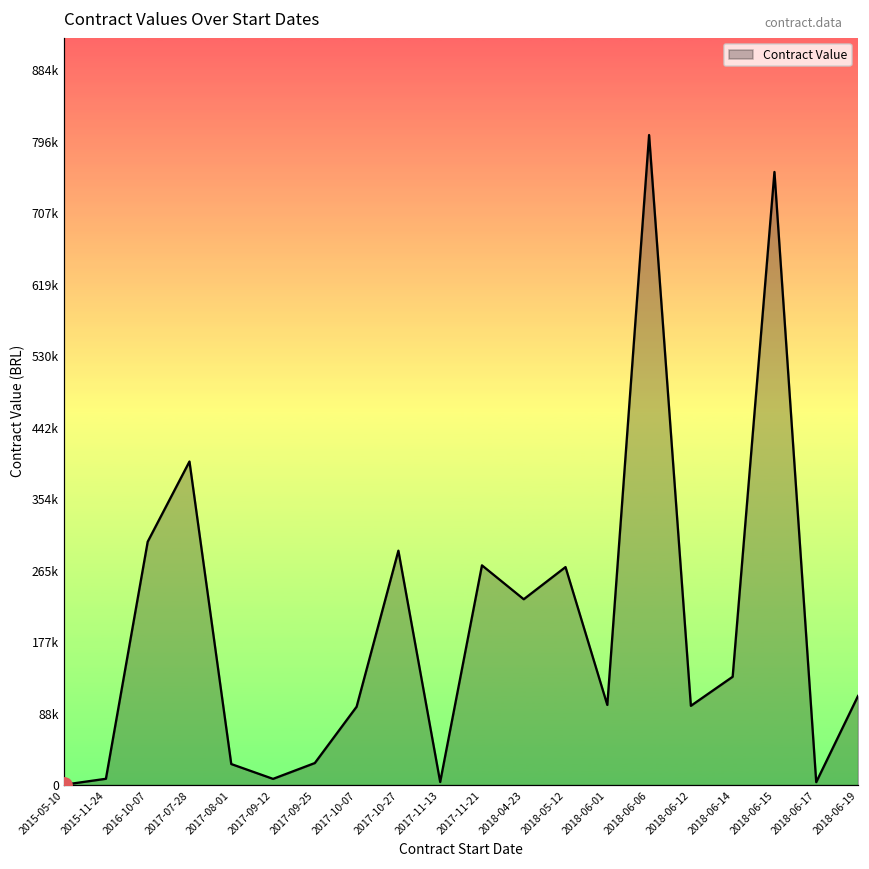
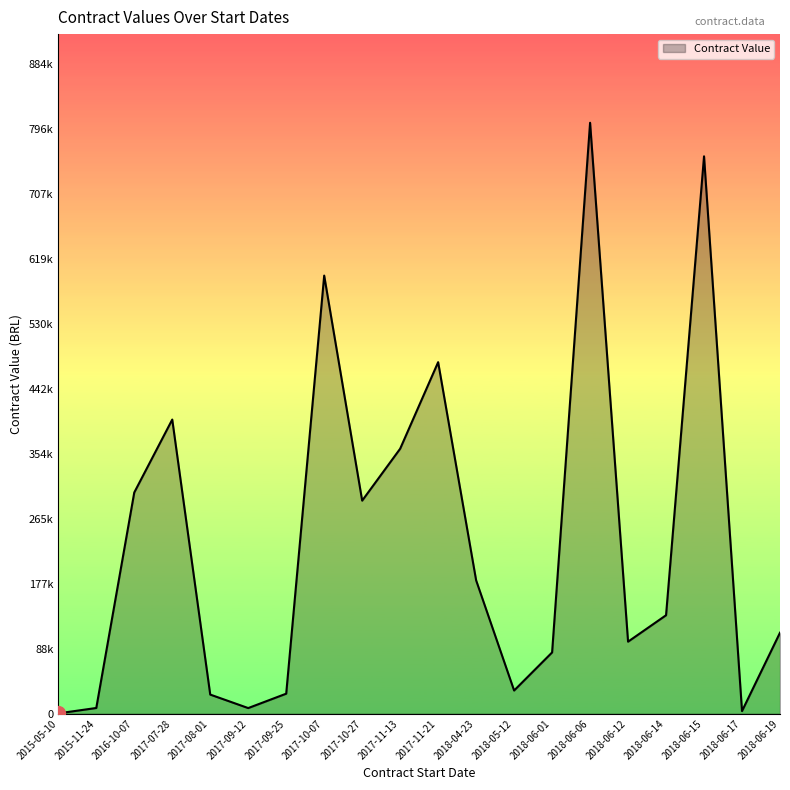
Contract Value, 2017-10-07: 100000 -> 600000
Contract Value, 2017-11-13: 0 -> 360000
Contract Value, 2017-11-21: 270000 -> 480000
Contract Value, 2018-04-23: 230000 -> 180000
Contract Value, 2018-05-12: 270000 -> 30000
Contract Value, 2018-06-01: 100000 -> 80000
